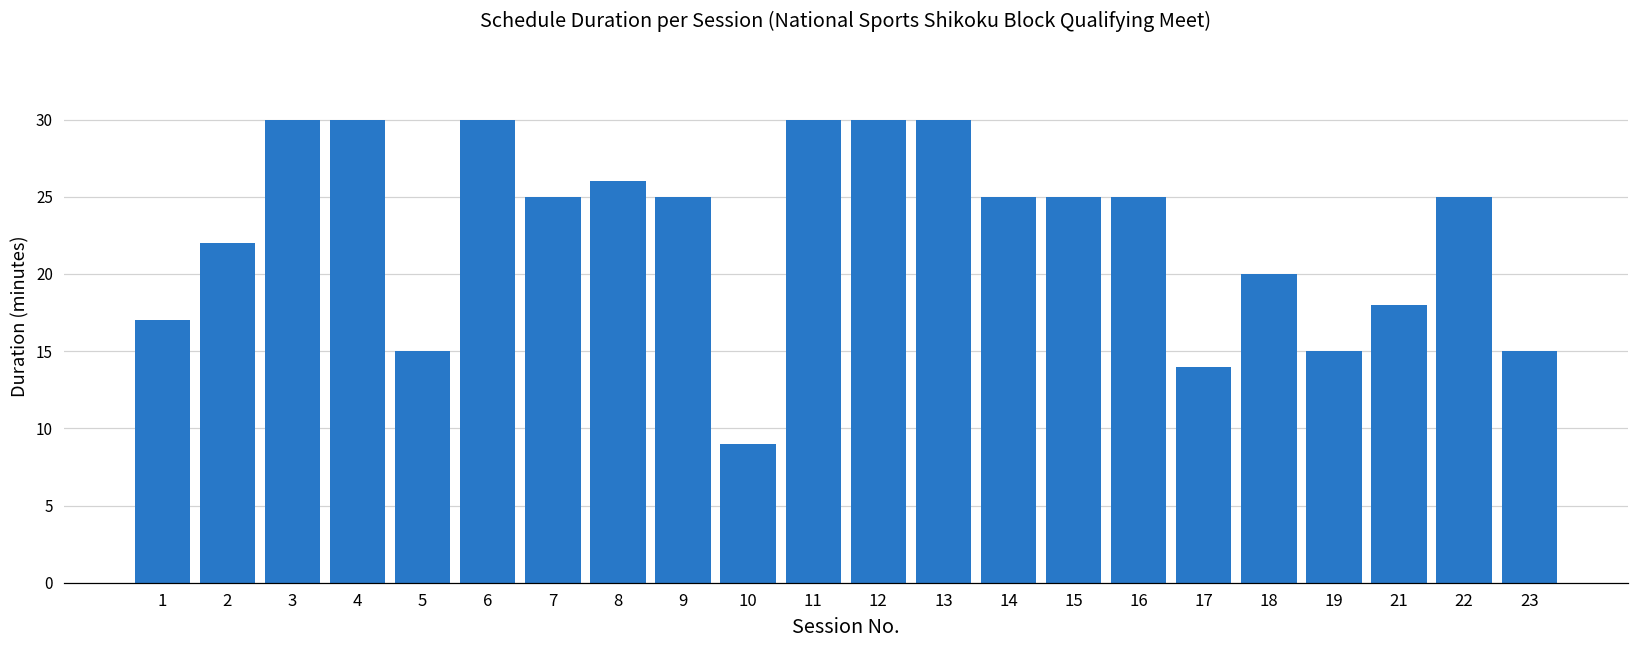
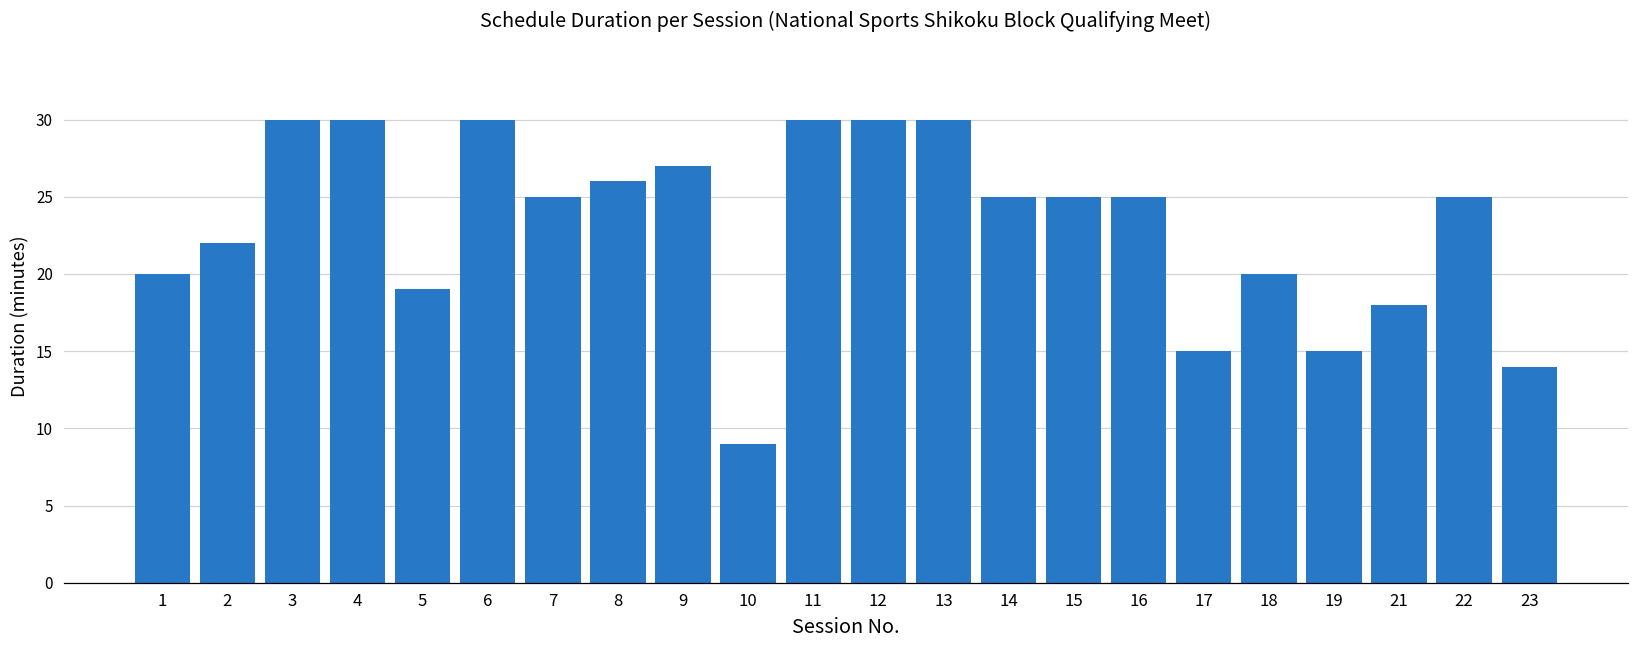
1: 17 -> 20
5: 15 -> 19
9: 25 -> 27
17: 14 -> 15
23: 15 -> 14
